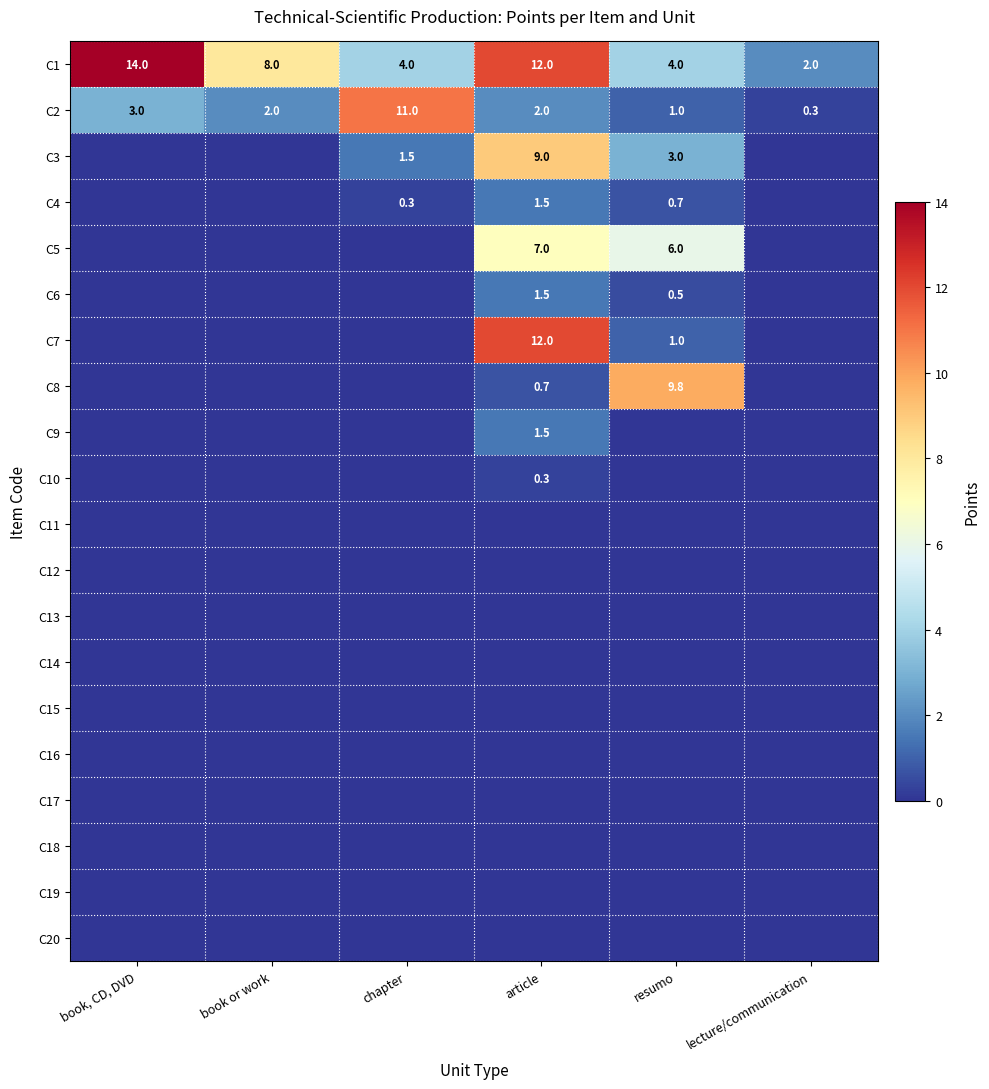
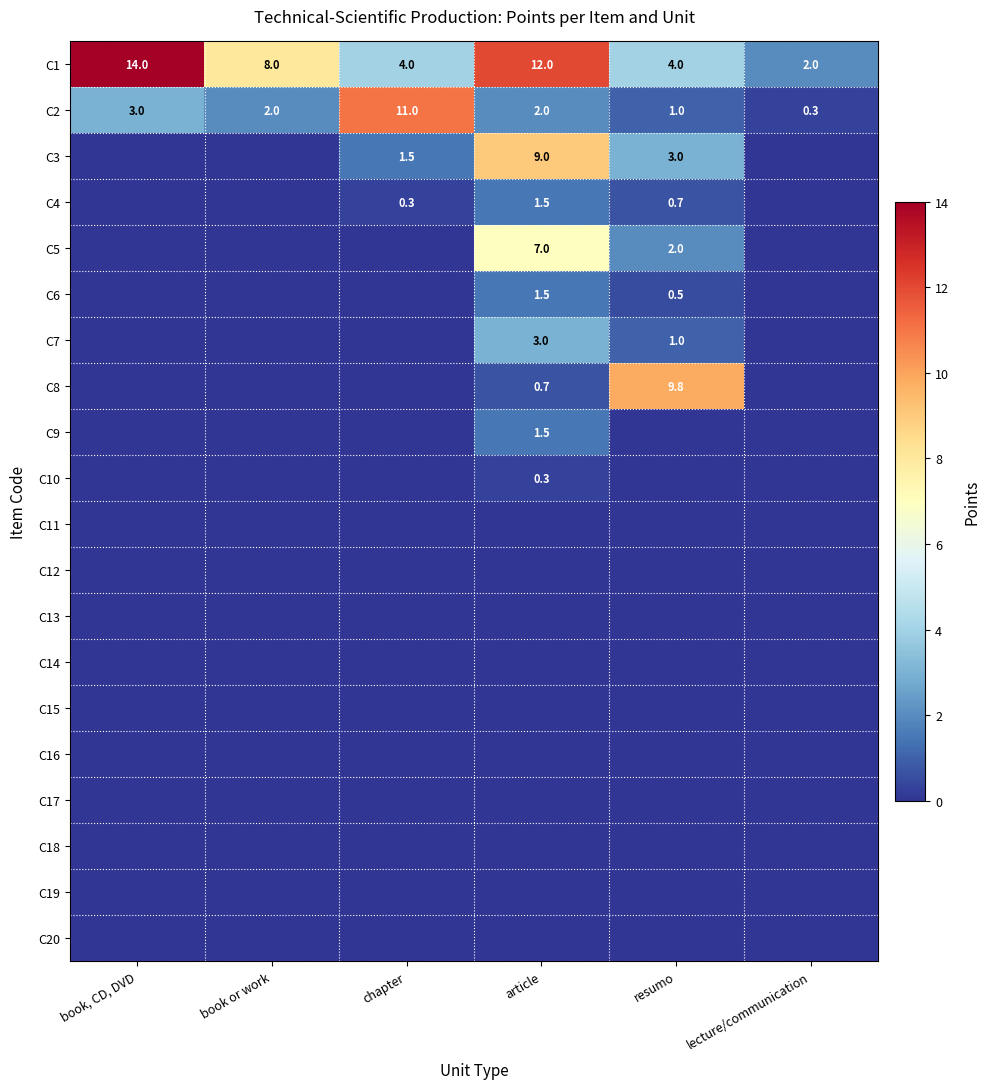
C5, resumo: 6.0 -> 2.0
C7, article: 12.0 -> 3.0
